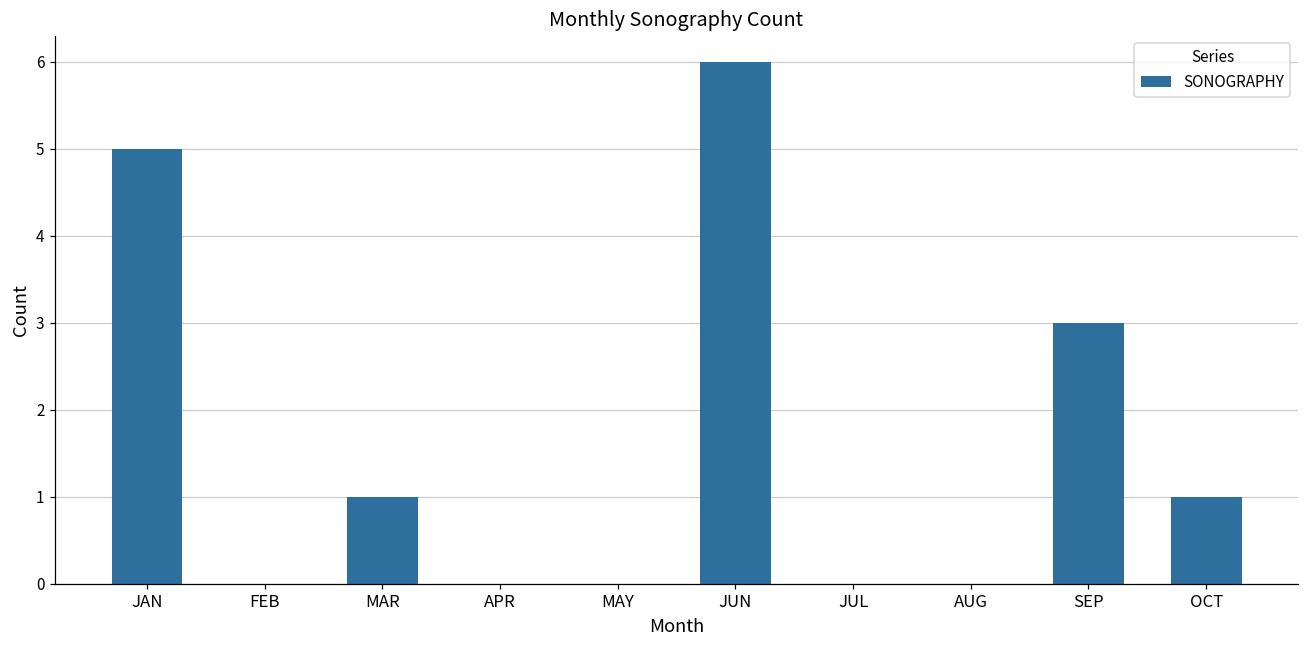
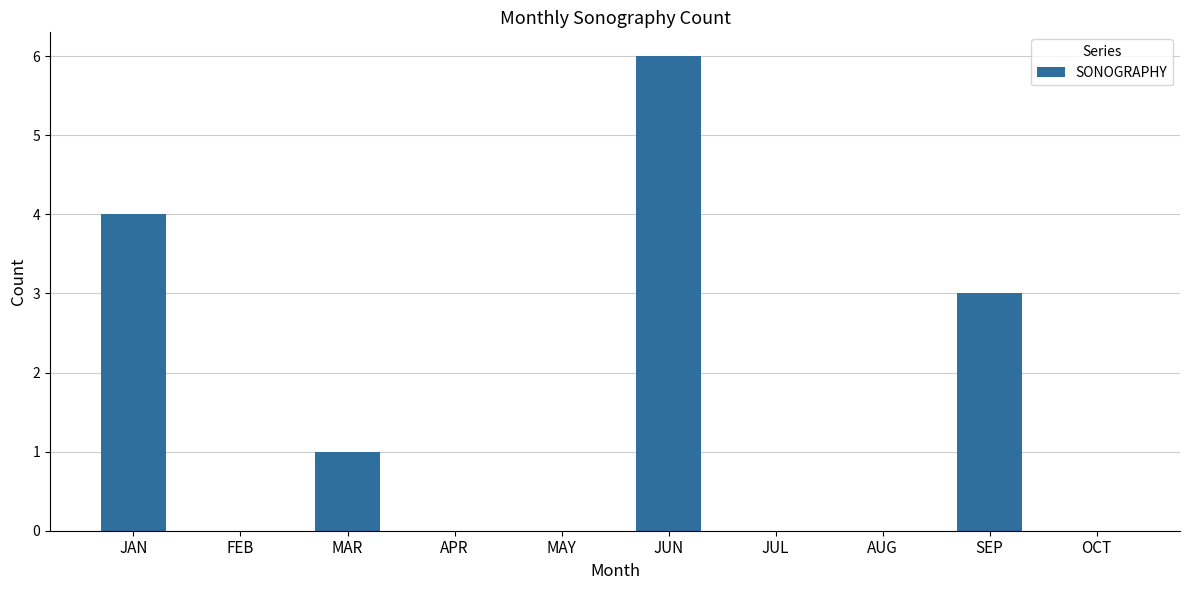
JAN: 5 -> 4
OCT: 1 -> 0
